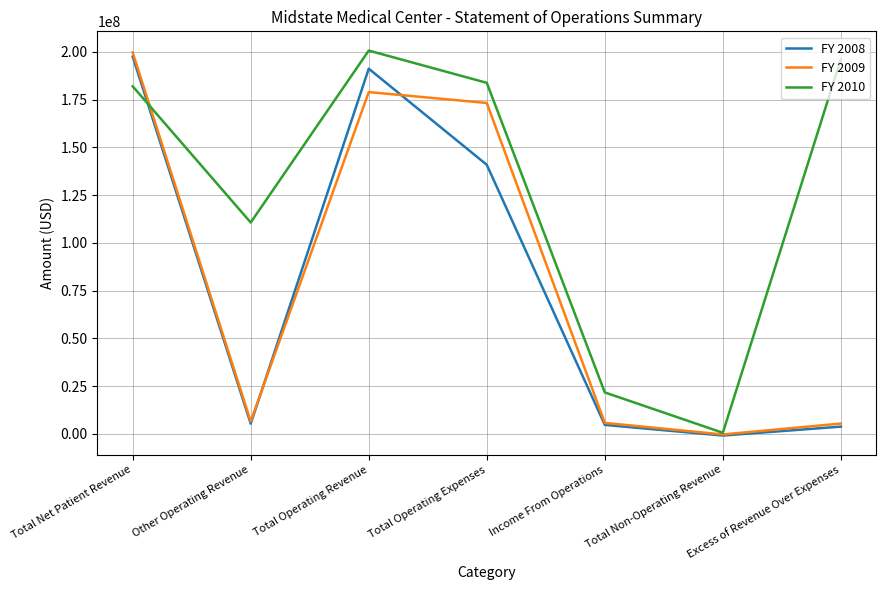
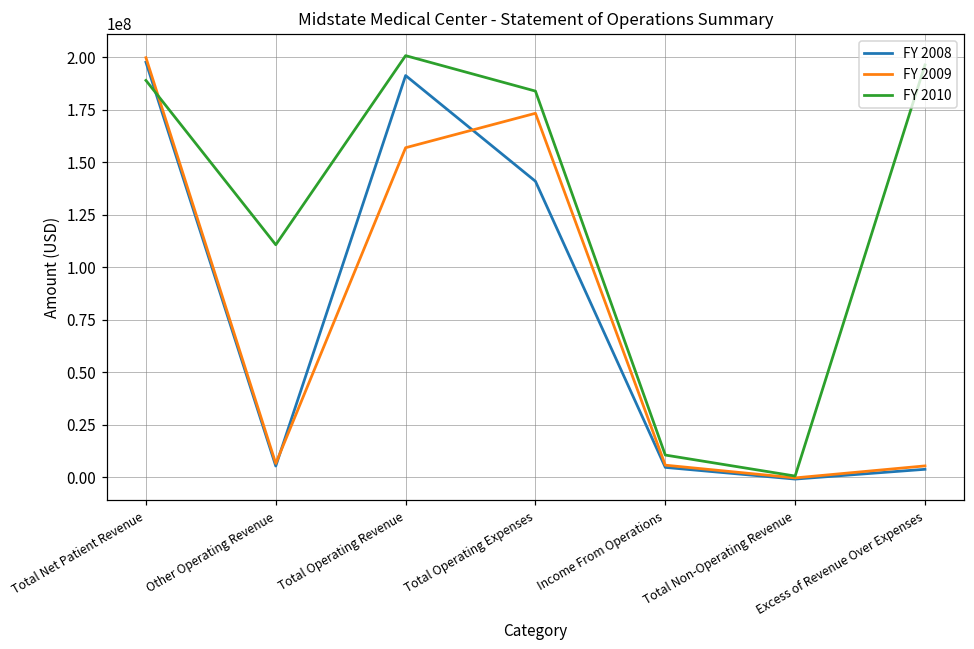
FY 2010, Total Net Patient Revenue: 182000000 -> 189000000
FY 2009, Total Operating Revenue: 179000000 -> 157000000
FY 2010, Income From Operations: 22000000 -> 11000000
